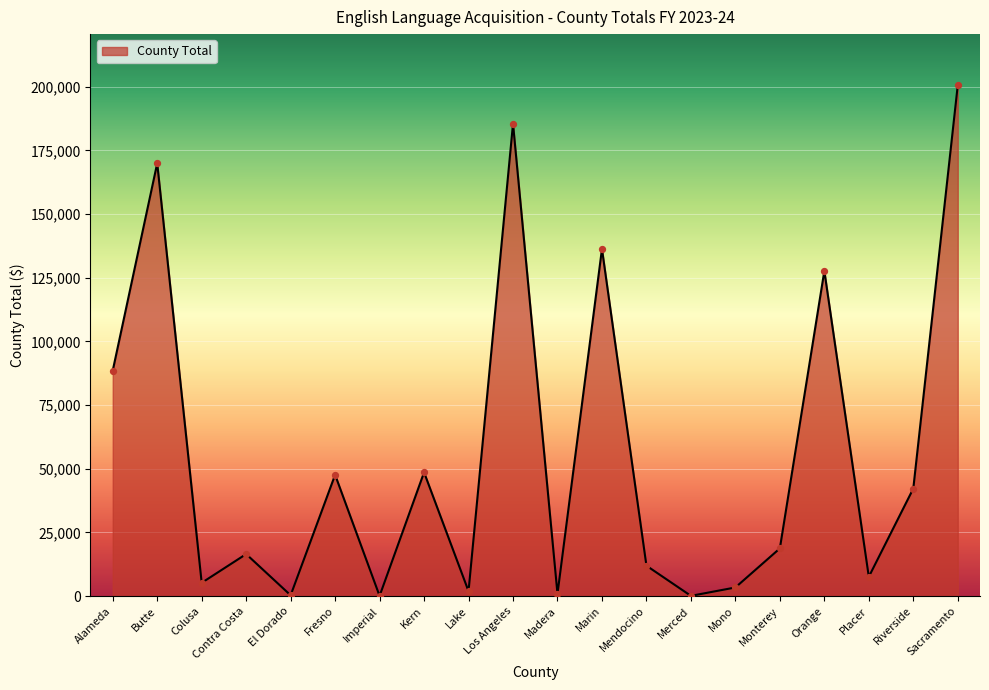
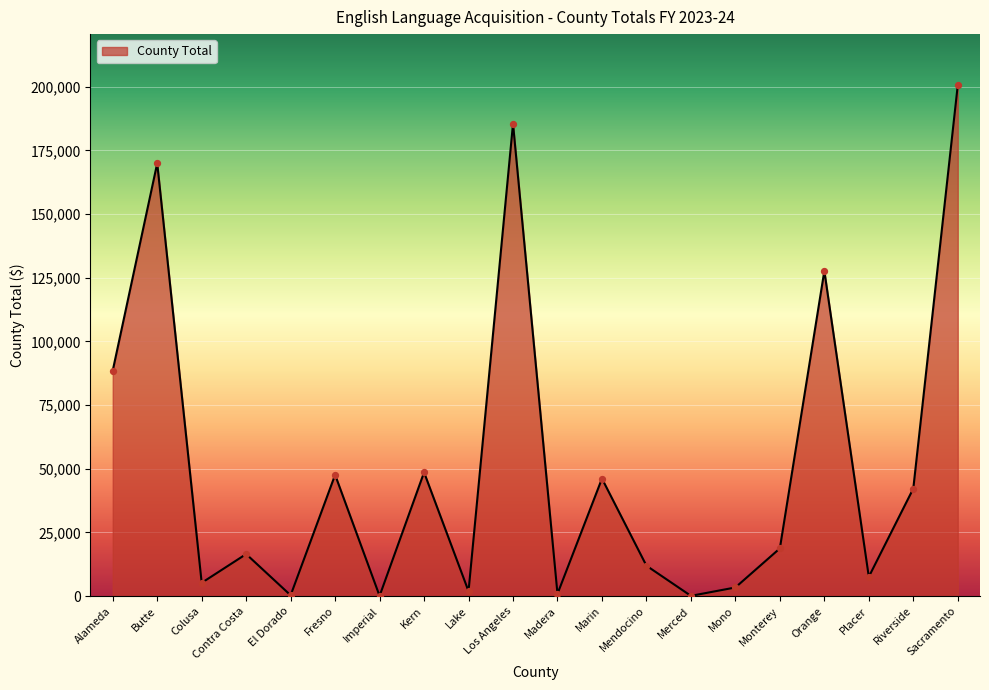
Marin: 136,000 -> 46,000
